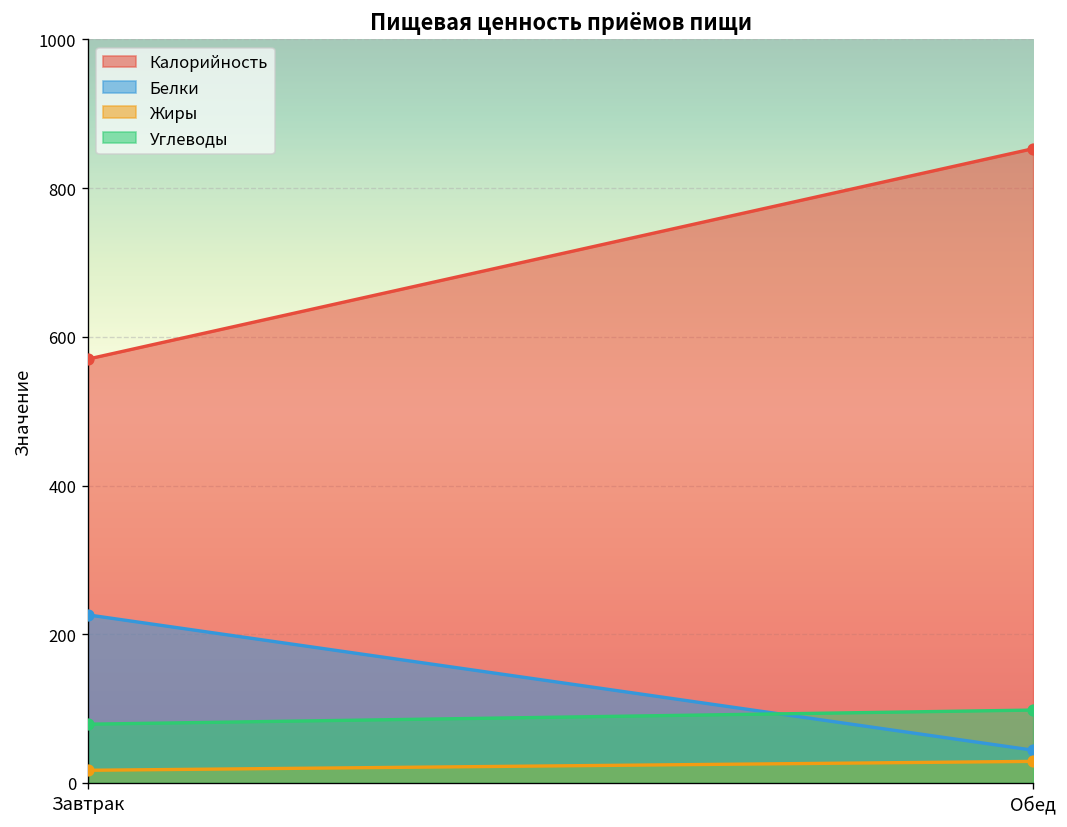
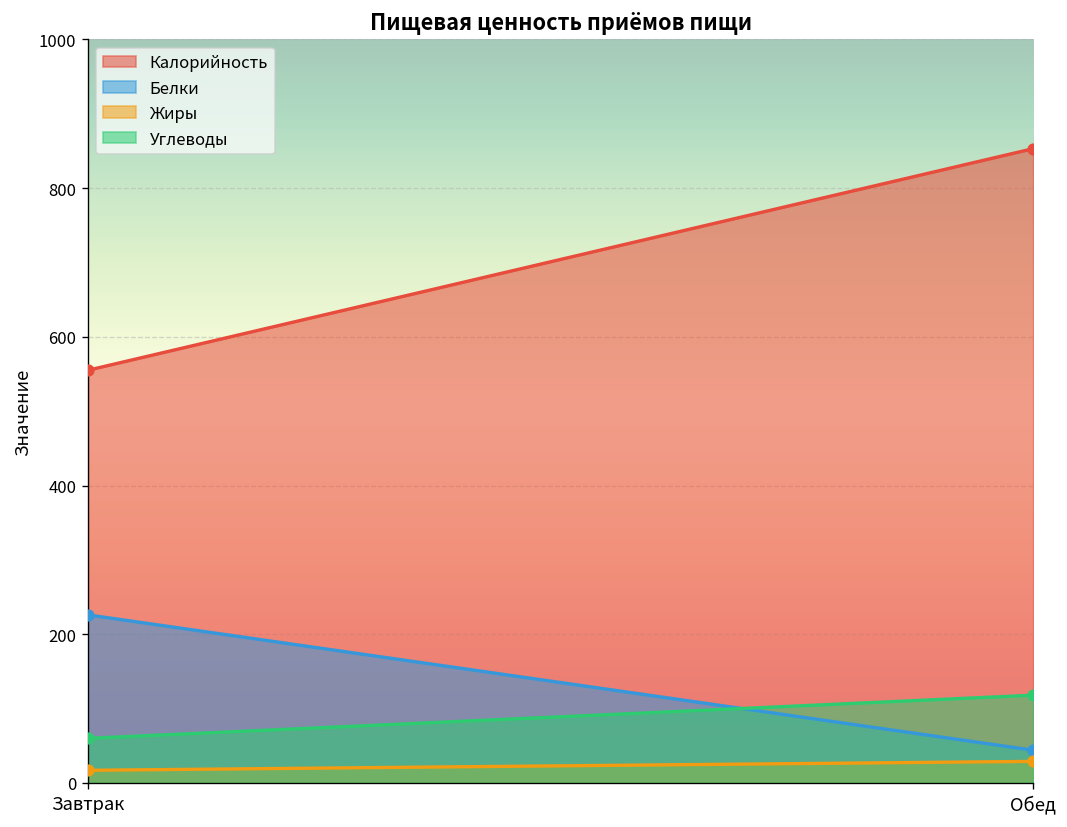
Калорийность, Завтрак: 570 -> 560
Углеводы, Завтрак: 80 -> 60
Углеводы, Обед: 100 -> 120
